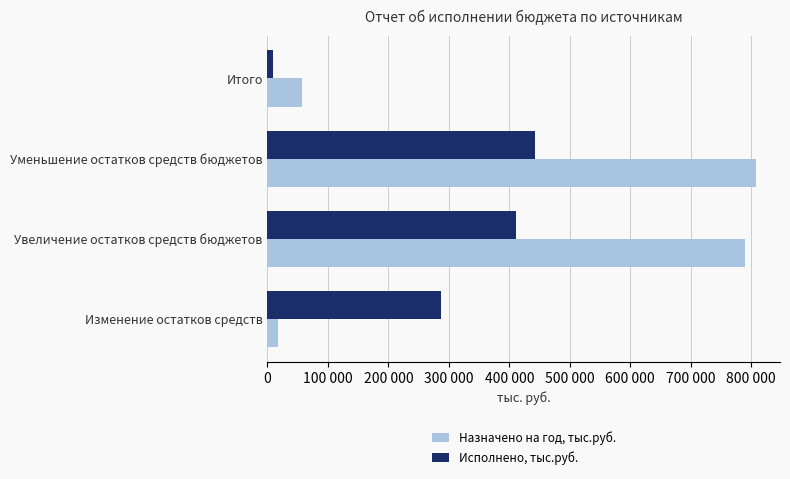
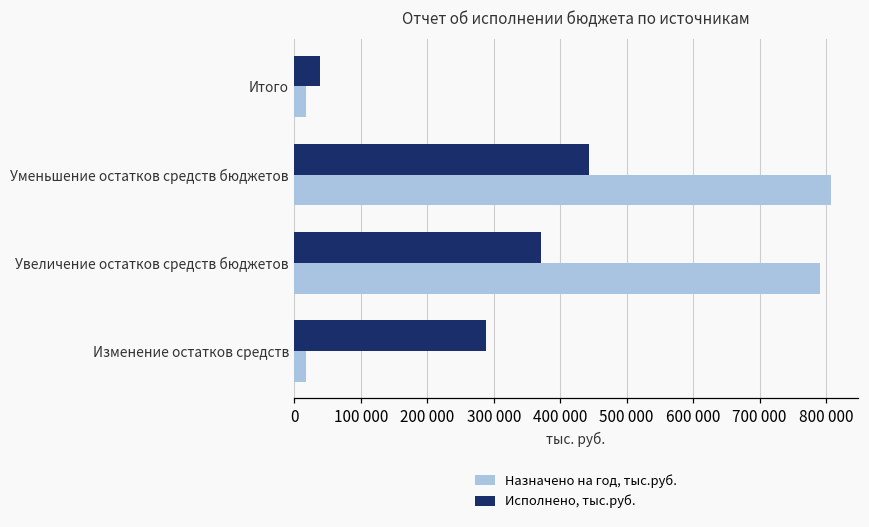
Исполнено, тыс.руб., Итого: 10000 -> 40000
Назначено на год, тыс.руб., Итого: 60000 -> 20000
Исполнено, тыс.руб., Увеличение остатков средств бюджетов: 410000 -> 370000
